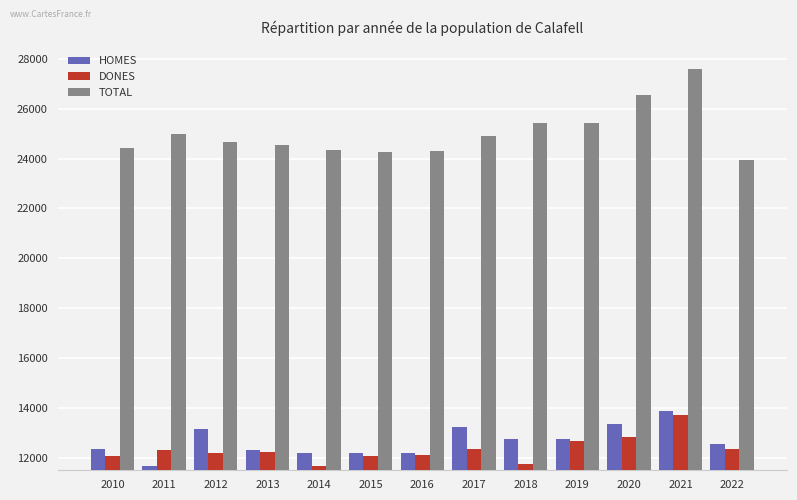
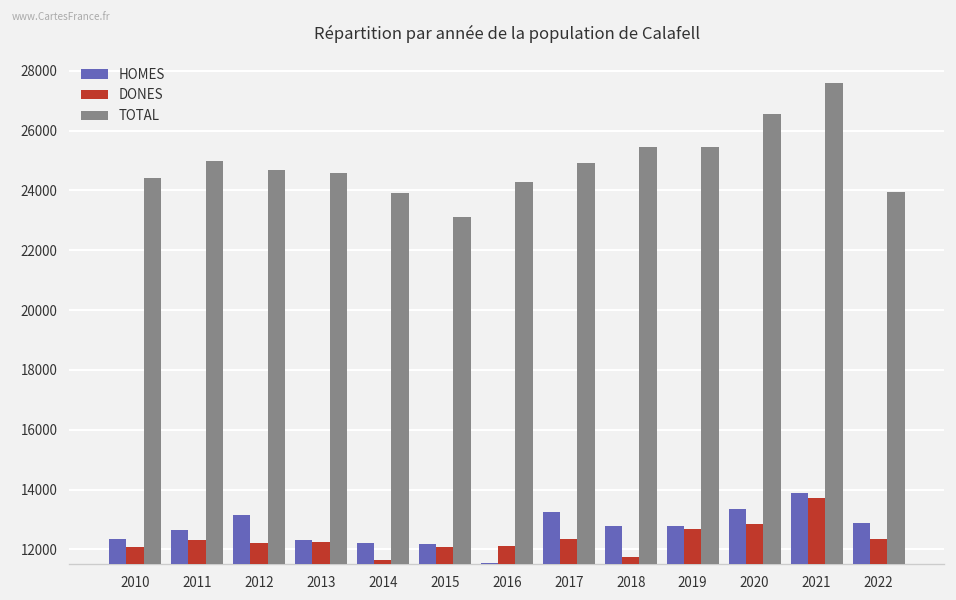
HOMES, 2011: 11700 -> 12700
TOTAL, 2014: 24300 -> 23900
TOTAL, 2015: 24300 -> 23100
HOMES, 2016: 12200 -> 11500
HOMES, 2022: 12500 -> 12900
